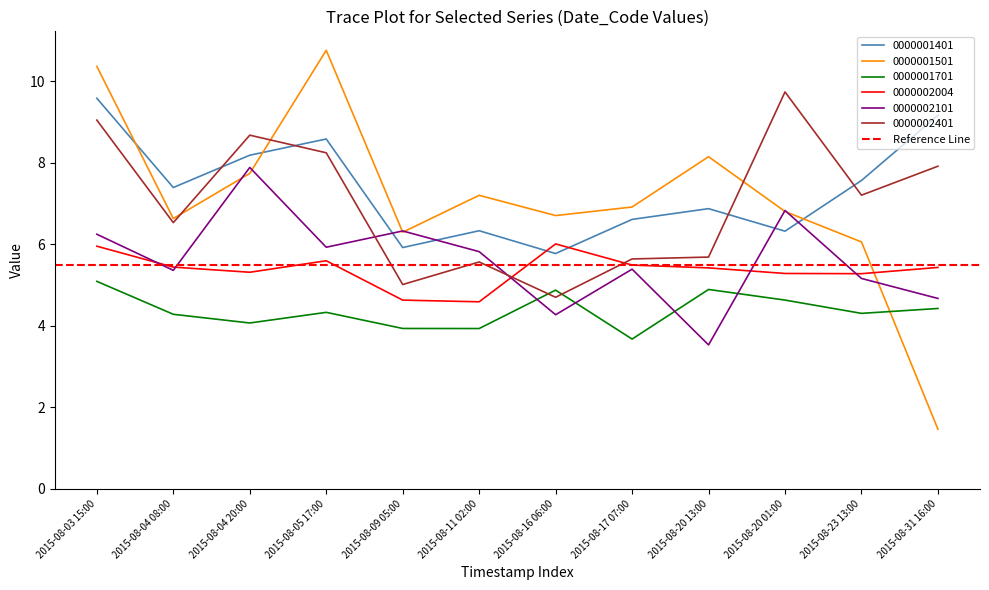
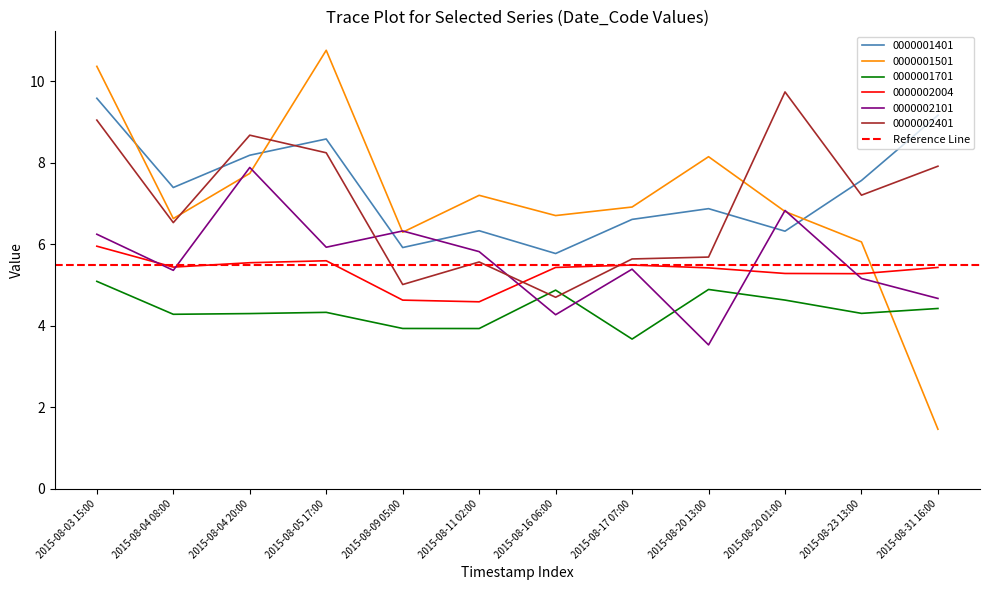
0000001701, 2015-08-04 20:00: 4.1 -> 4.3
0000002004, 2015-08-04 20:00: 5.3 -> 5.6
0000002004, 2015-08-16 06:00: 6.0 -> 5.4
